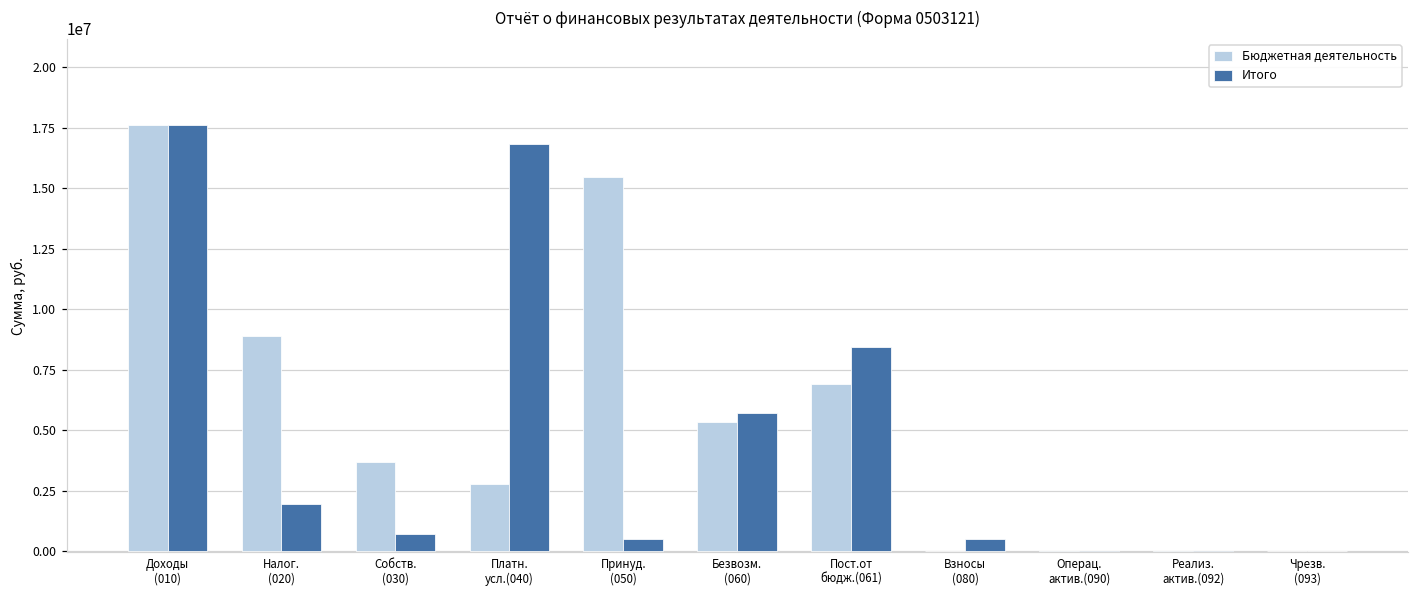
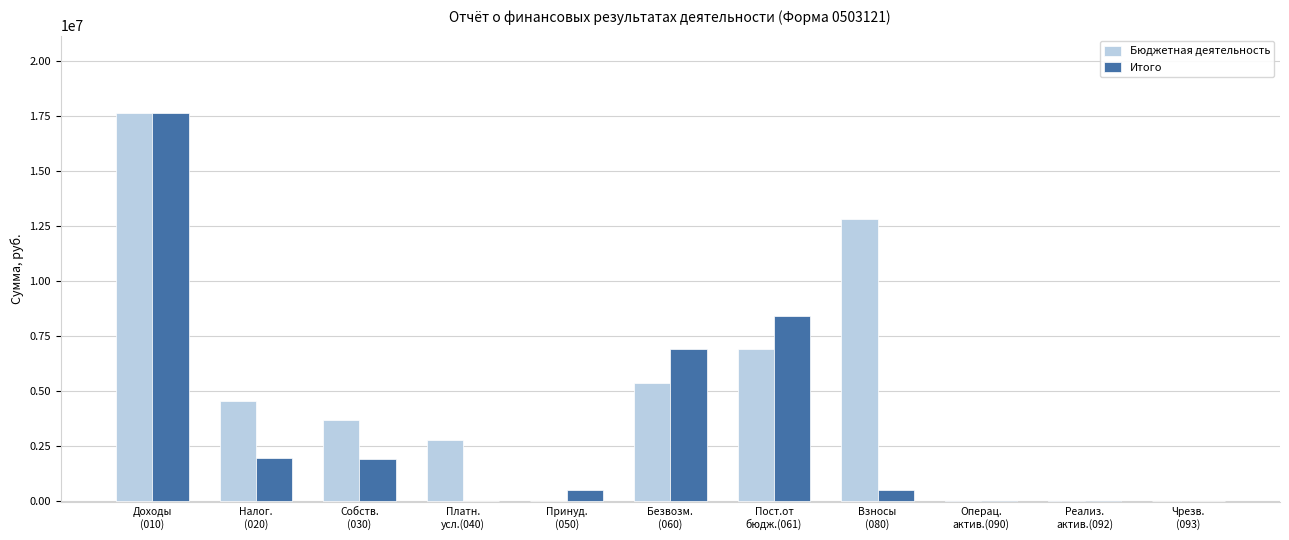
Бюджетная деятельность, Налог. (020): 8900000 -> 4600000
Итого, Собств. (030): 700000 -> 1900000
Итого, Платн. усл.(040): 16800000 -> 0
Бюджетная деятельность, Принуд. (050): 15500000 -> 0
Итого, Безвозм. (060): 5700000 -> 6900000
Бюджетная деятельность, Взносы (080): 0 -> 12800000
